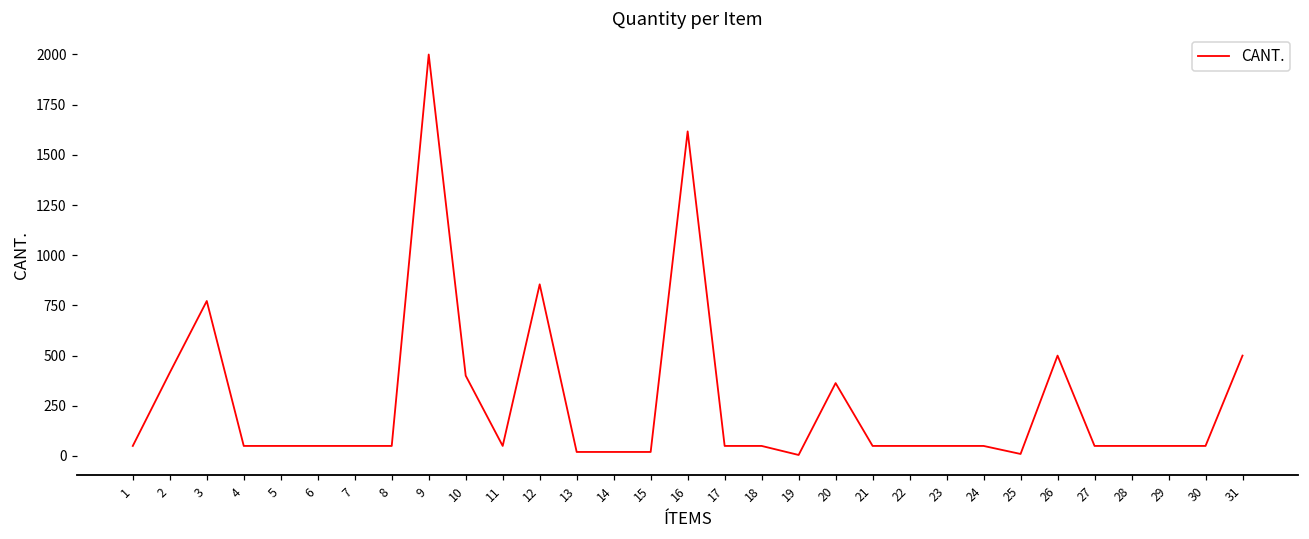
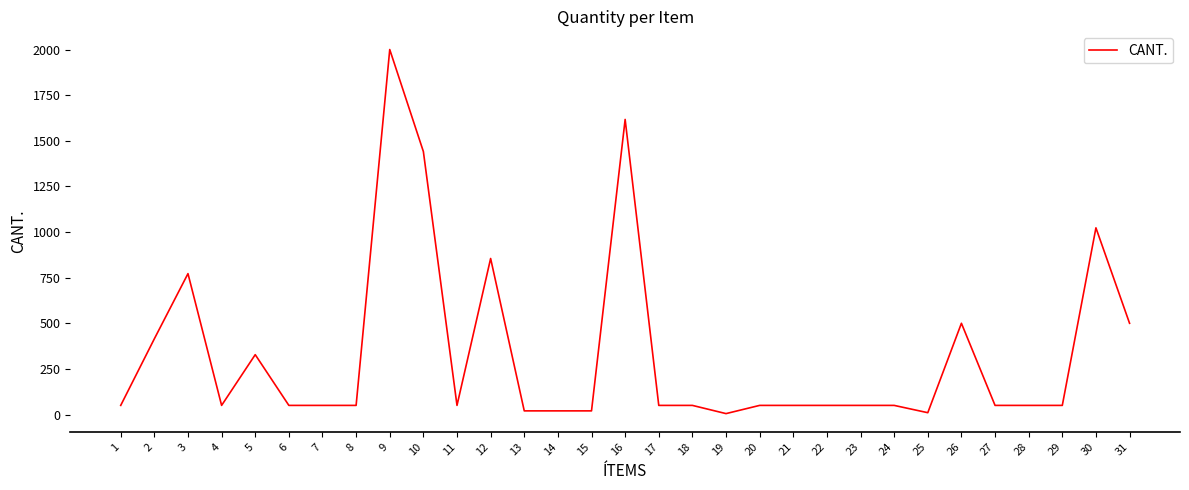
5: 50 -> 330
10: 400 -> 1440
20: 360 -> 50
30: 50 -> 1020
